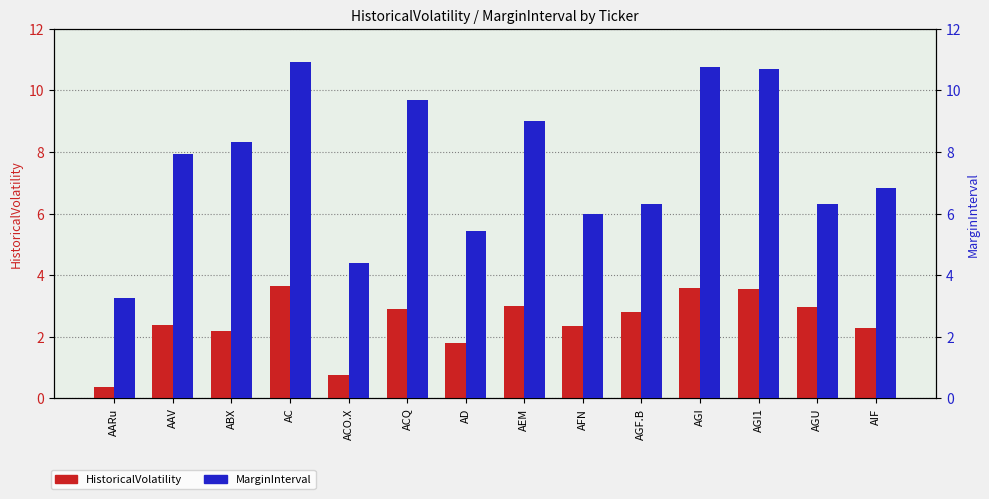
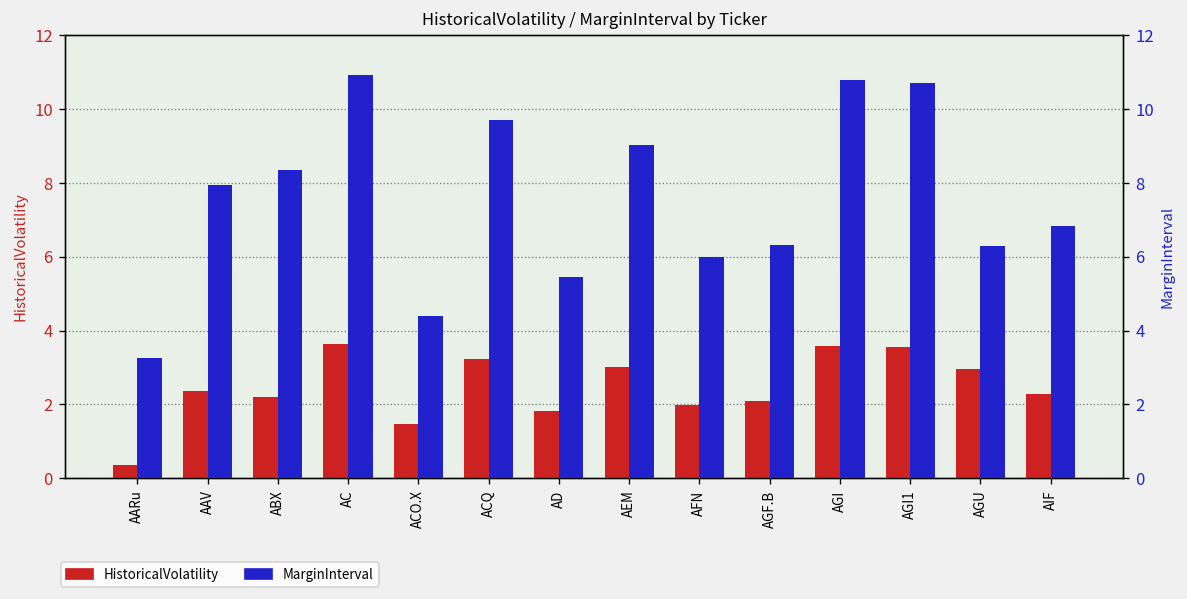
HistoricalVolatility, ACO.X: 0.8 -> 1.5
HistoricalVolatility, ACQ: 2.9 -> 3.2
HistoricalVolatility, AFN: 2.3 -> 2.0
HistoricalVolatility, AGF.B: 2.8 -> 2.1
